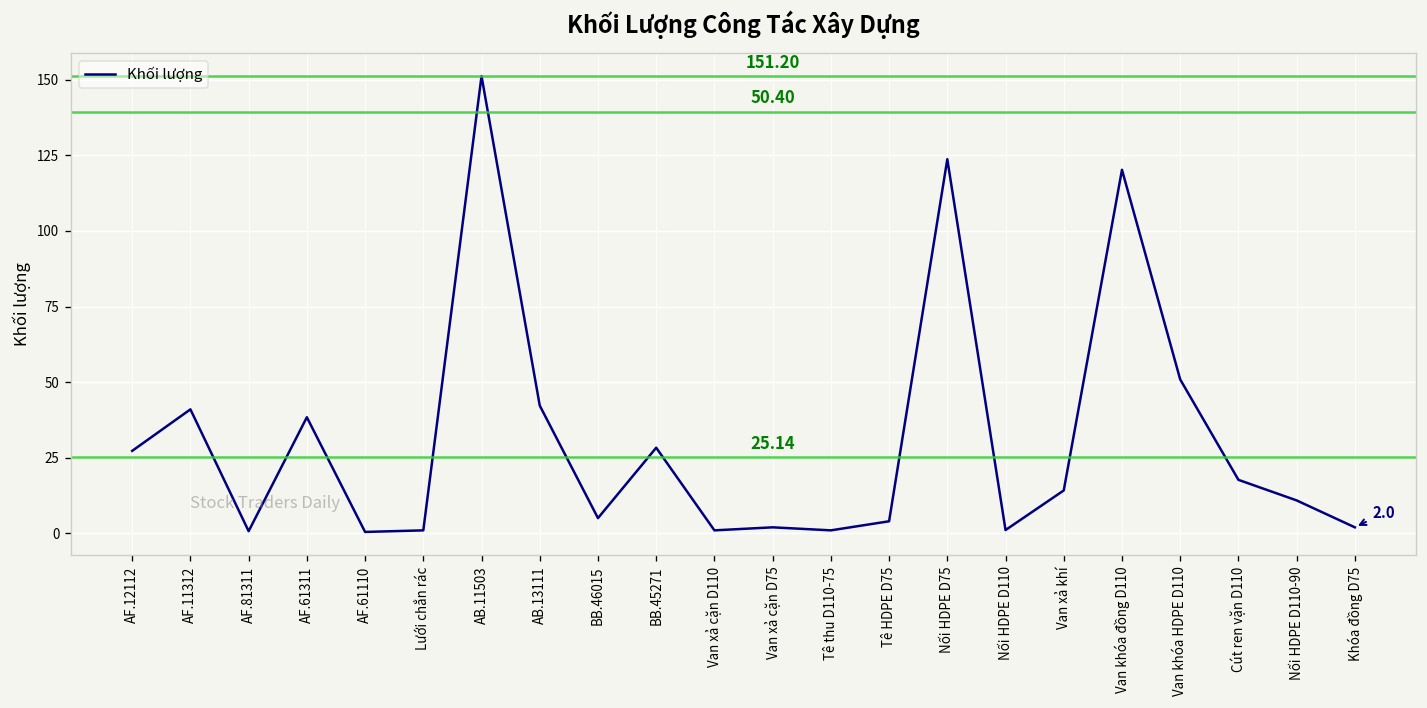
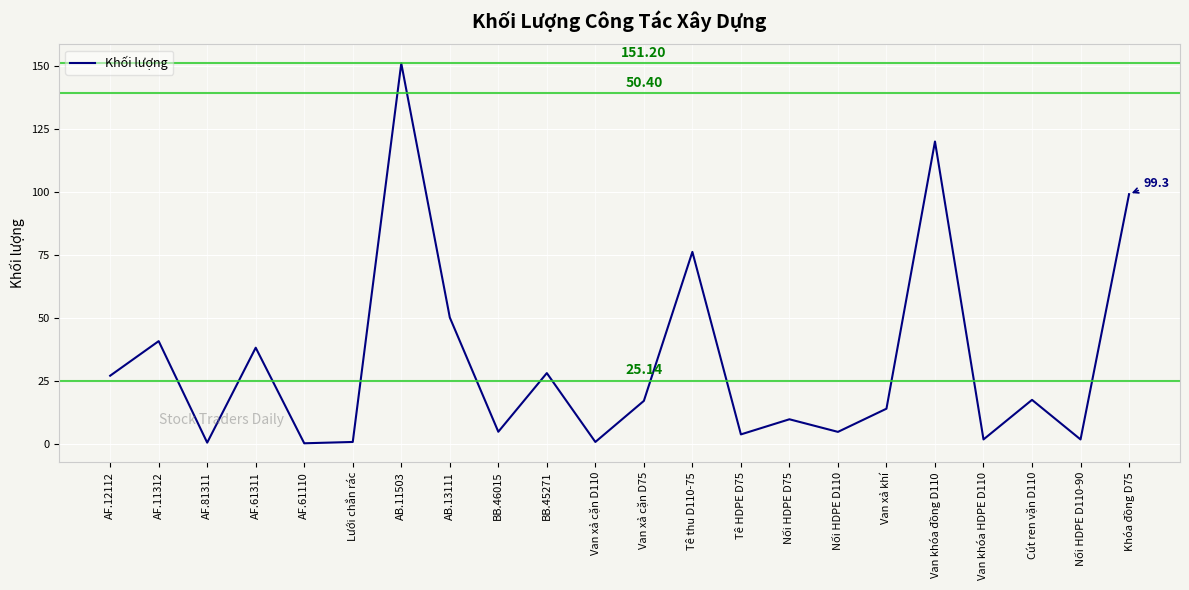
AB.13111: 42 -> 50
Van xả cặn D75: 2 -> 17
Tê thu D110-75: 1 -> 76
Nối HDPE D75: 124 -> 10
Nối HDPE D110: 1 -> 5
Van khóa HDPE D110: 51 -> 2
Nối HDPE D110-90: 11 -> 2
Khóa đồng D75: 2.0 -> 99.3
